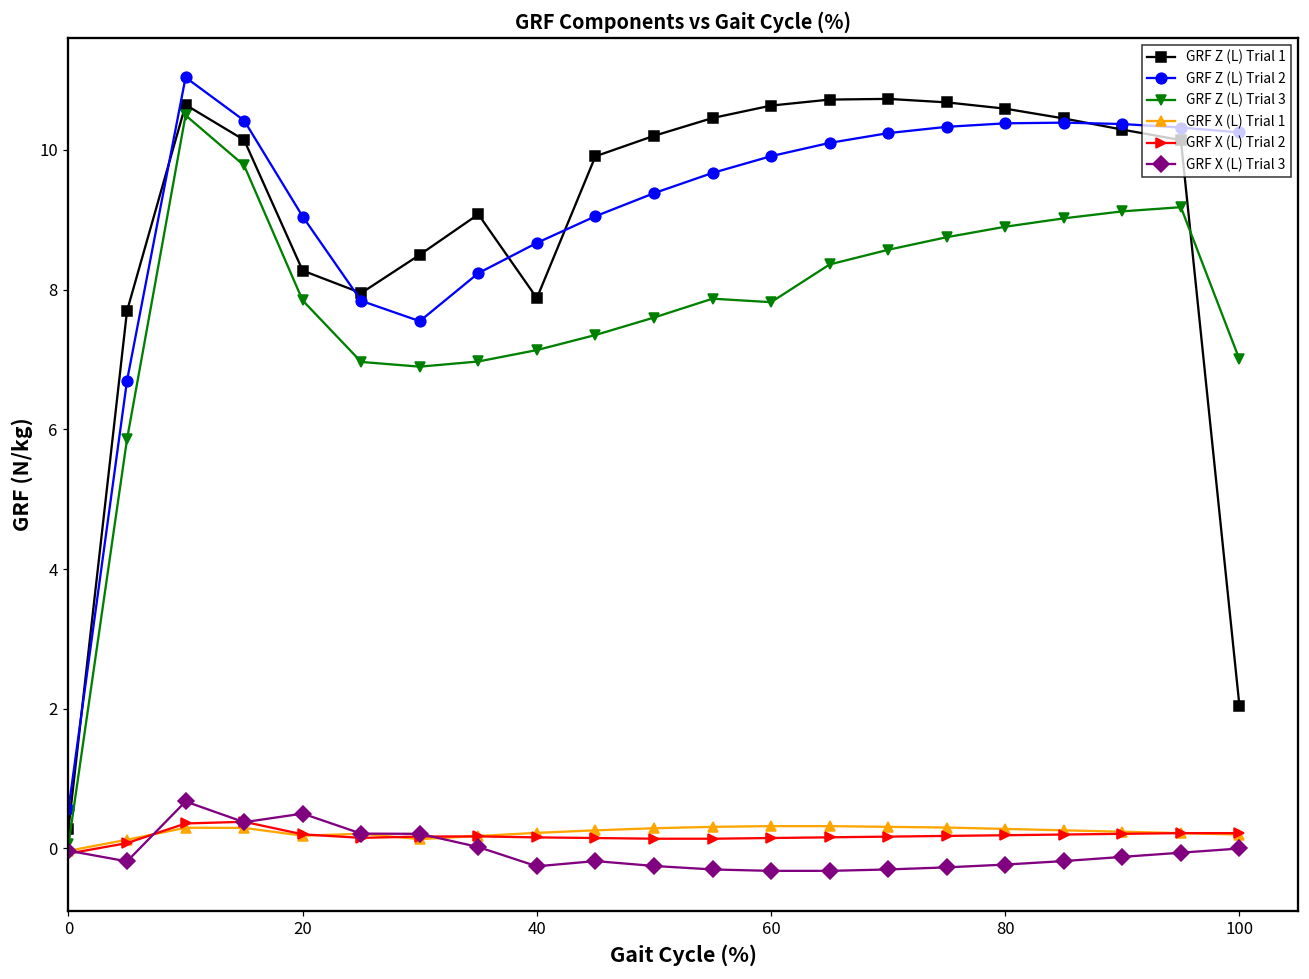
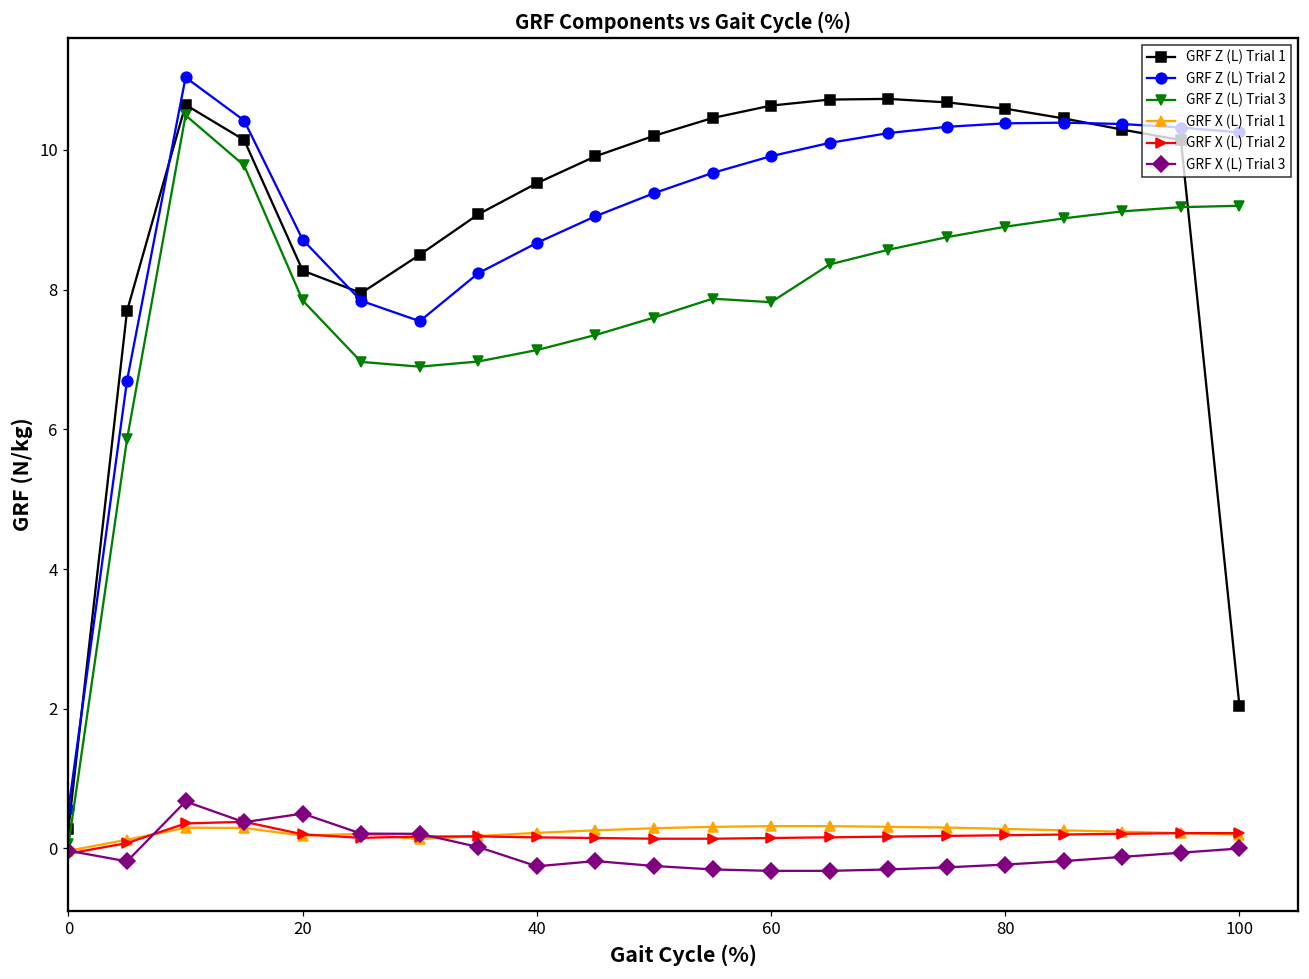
GRF Z (L) Trial 2, 20: 9.0 -> 8.7
GRF Z (L) Trial 1, 40: 7.9 -> 9.5
GRF Z (L) Trial 3, 100: 7.0 -> 9.2
